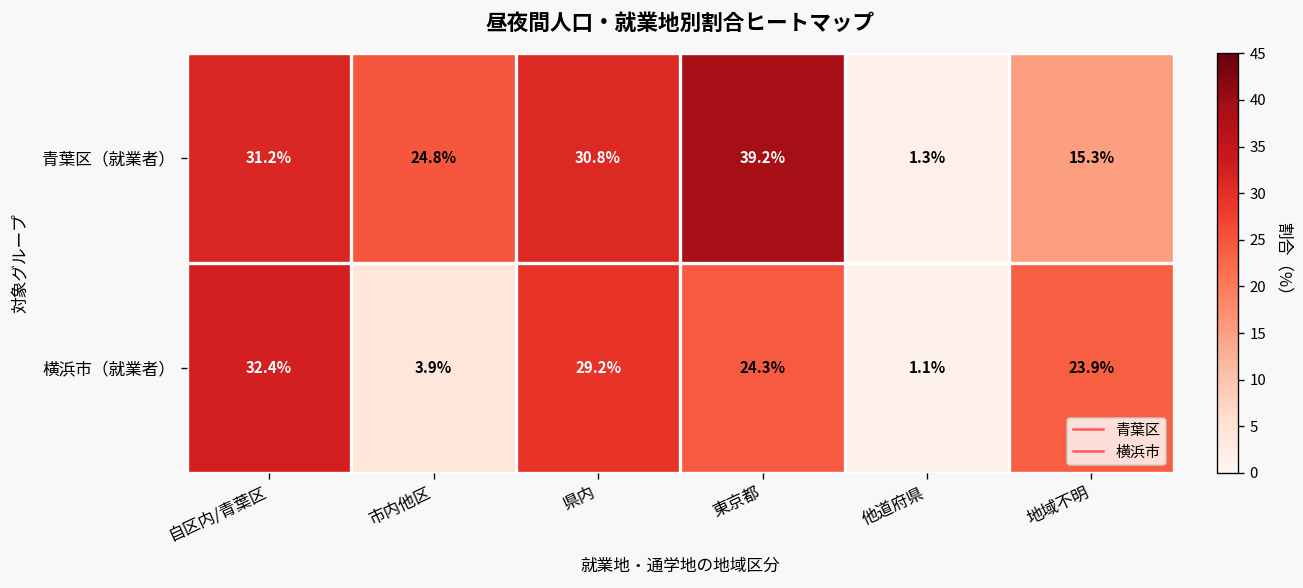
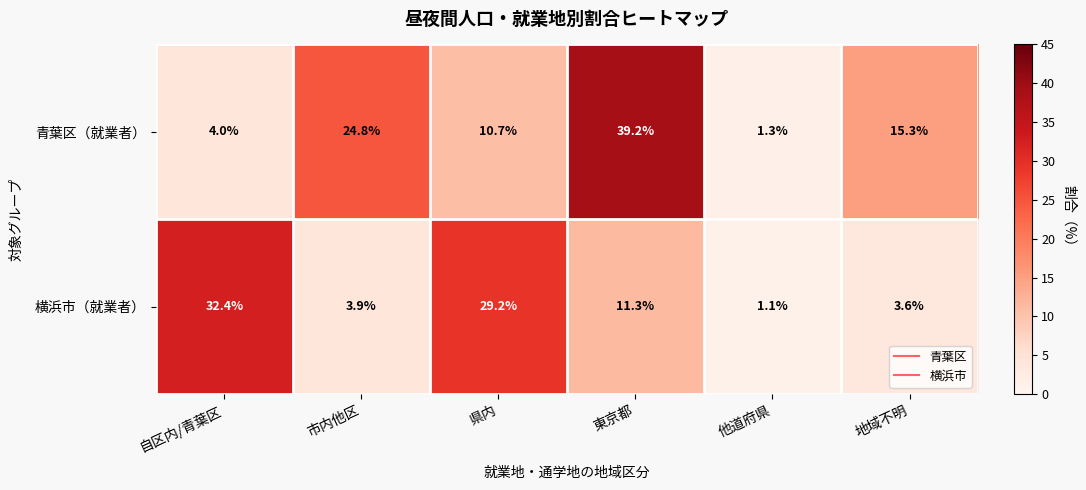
青葉区（就業者）, 自区内/青葉区: 31.2% -> 4.0%
青葉区（就業者）, 県内: 30.8% -> 10.7%
横浜市（就業者）, 東京都: 24.3% -> 11.3%
横浜市（就業者）, 地域不明: 23.9% -> 3.6%
